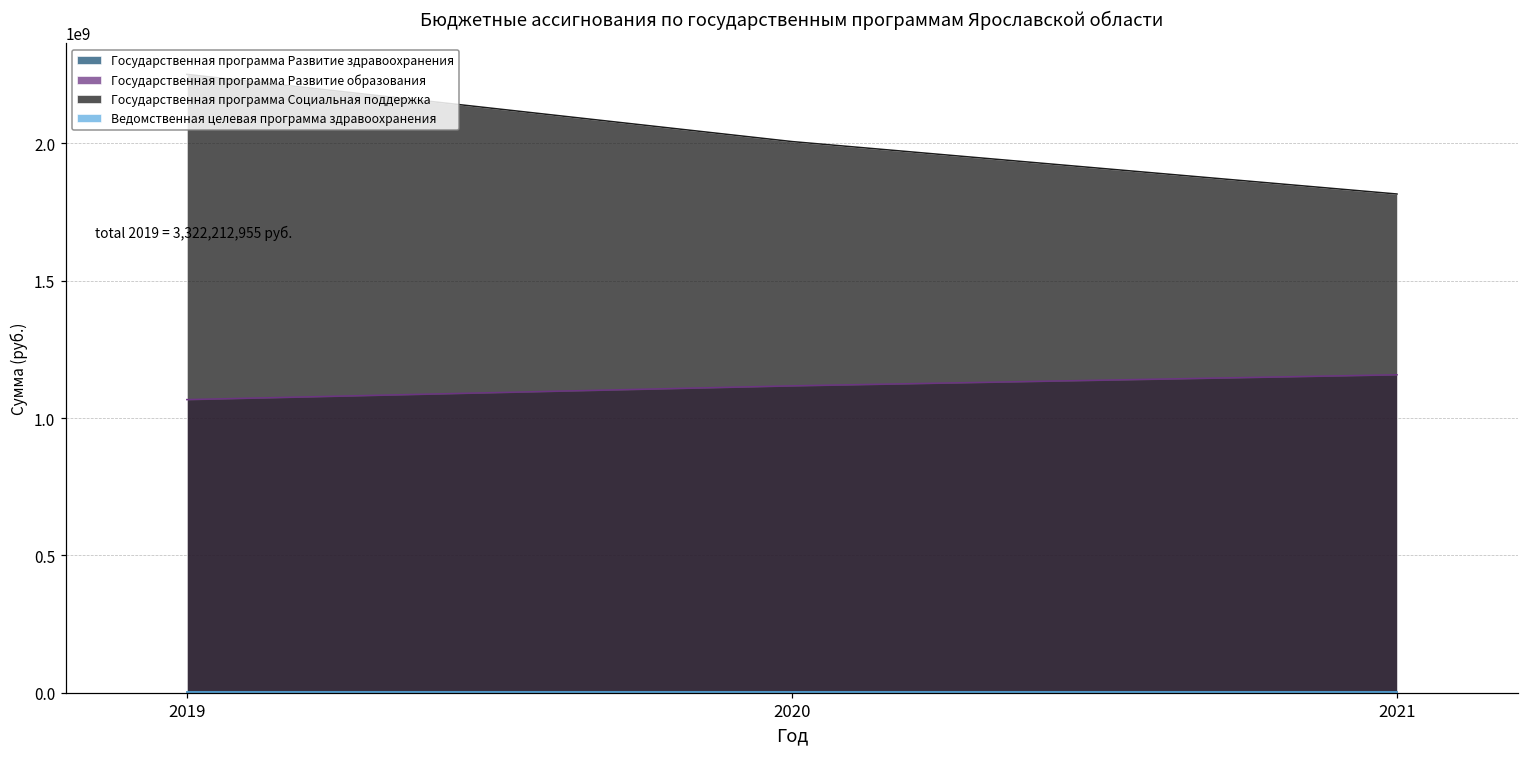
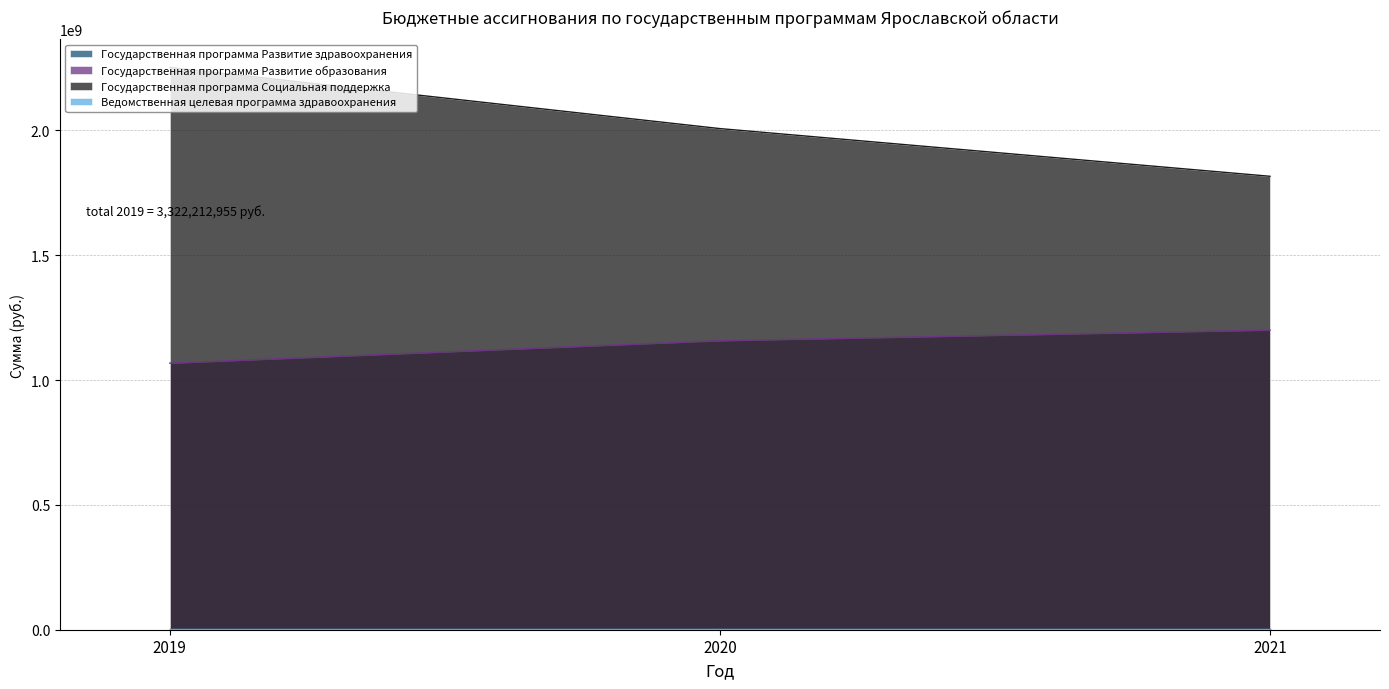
Государственная программа Развитие образования, 2020: 1120000000 -> 1160000000
Государственная программа Развитие образования, 2021: 1160000000 -> 1200000000
